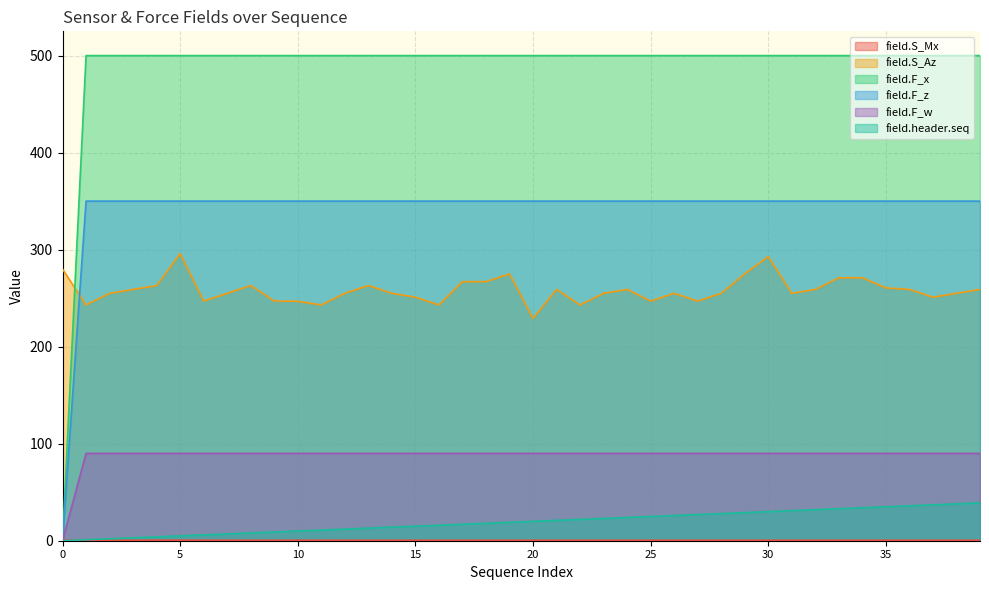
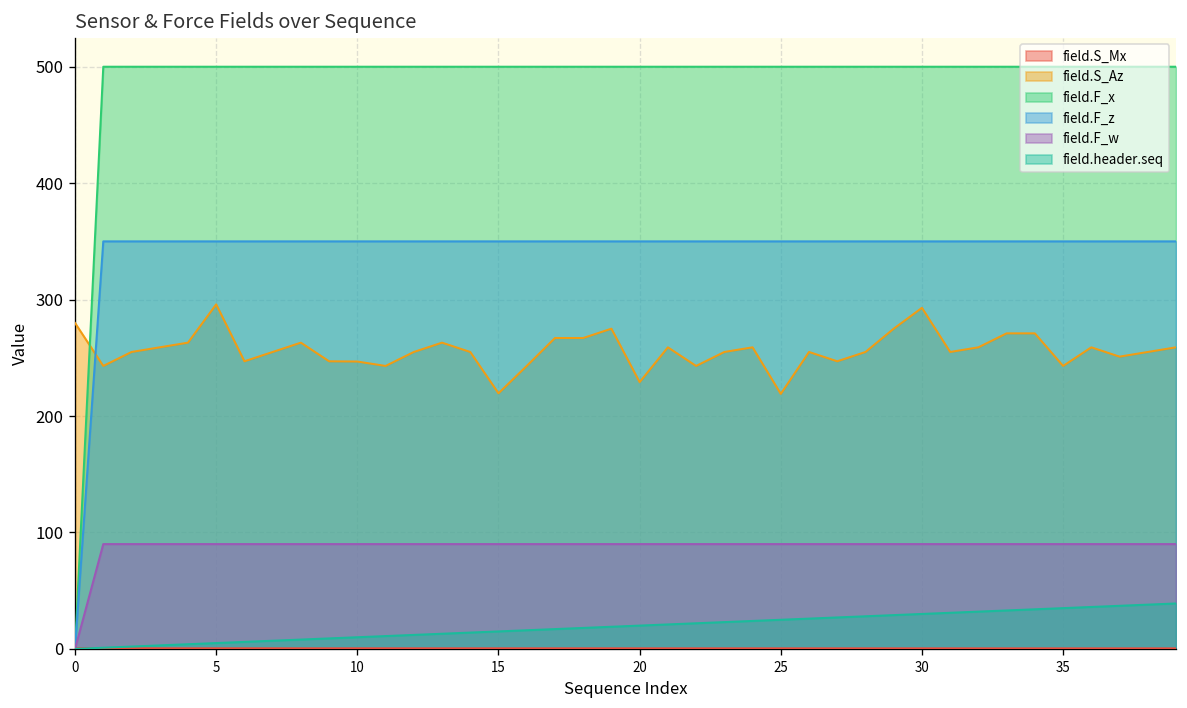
field.S_Az, 15: 250 -> 220
field.S_Az, 25: 250 -> 220
field.S_Az, 35: 260 -> 240
